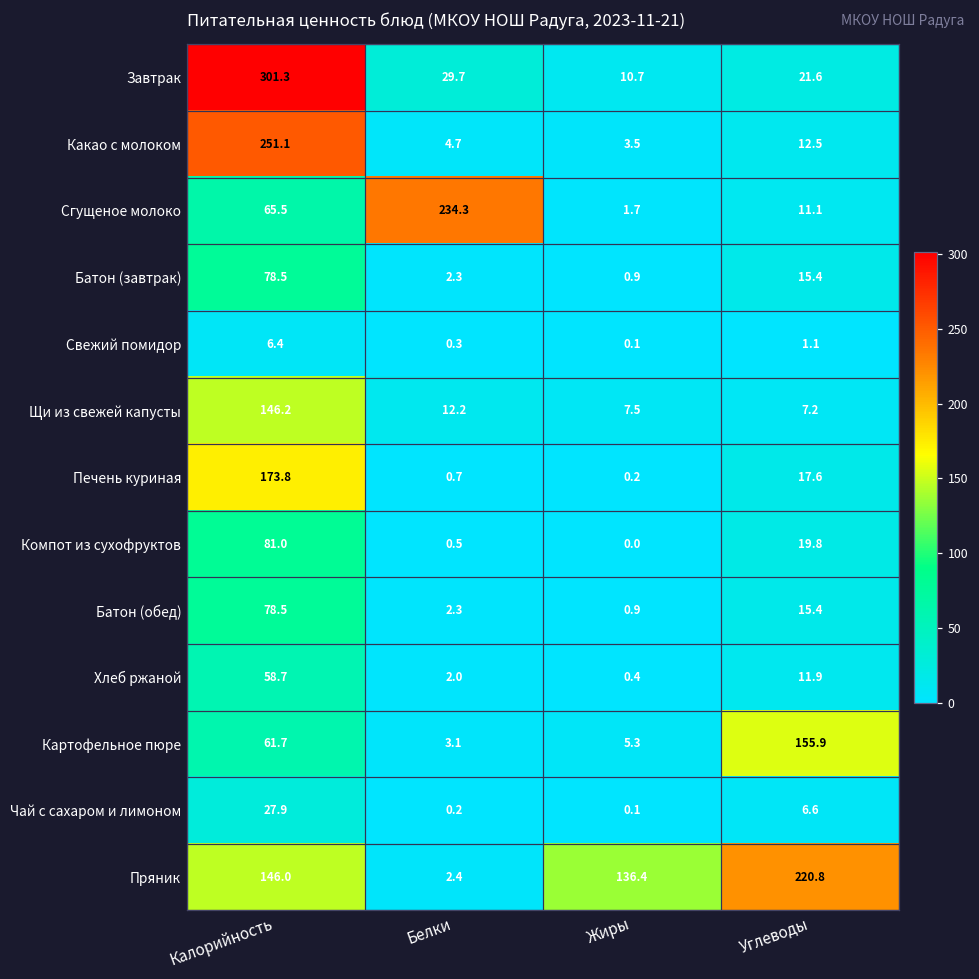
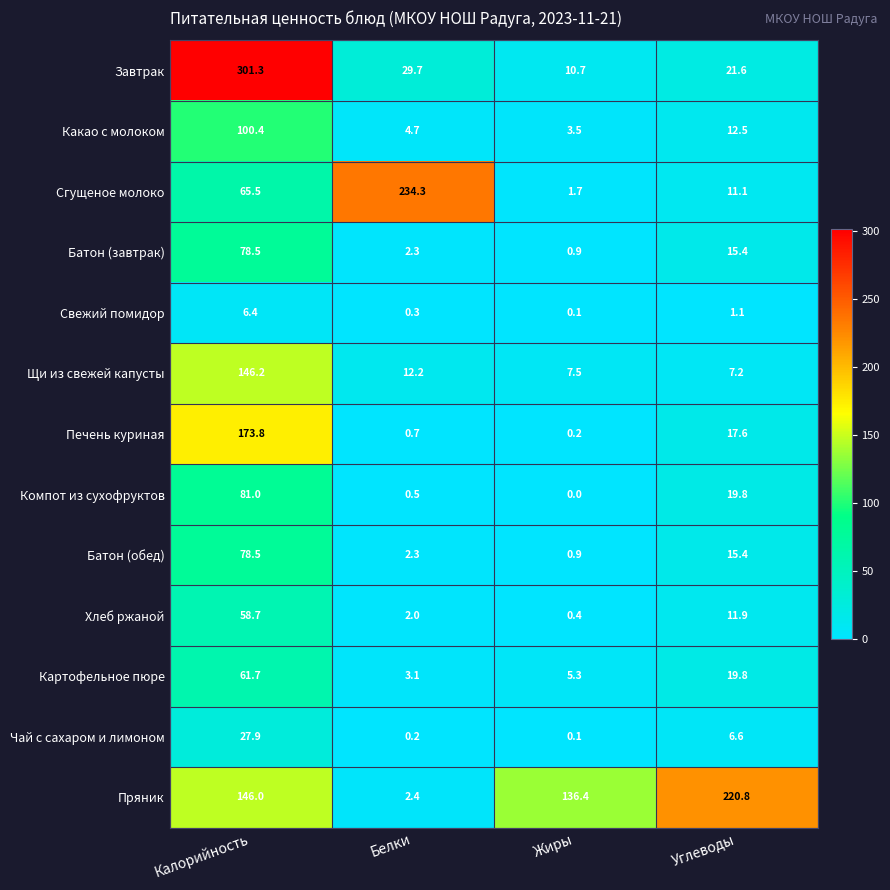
Какао с молоком, Калорийность: 251.1 -> 100.4
Картофельное пюре, Углеводы: 155.9 -> 19.8
